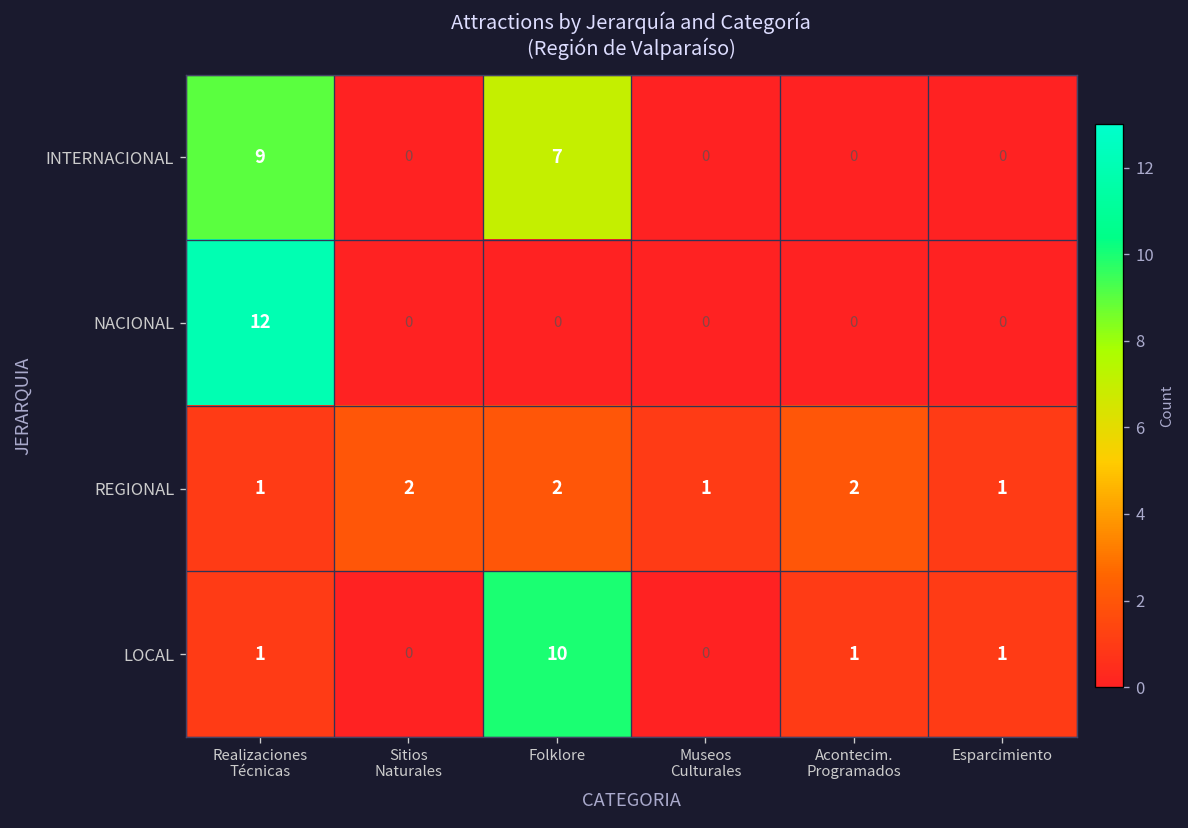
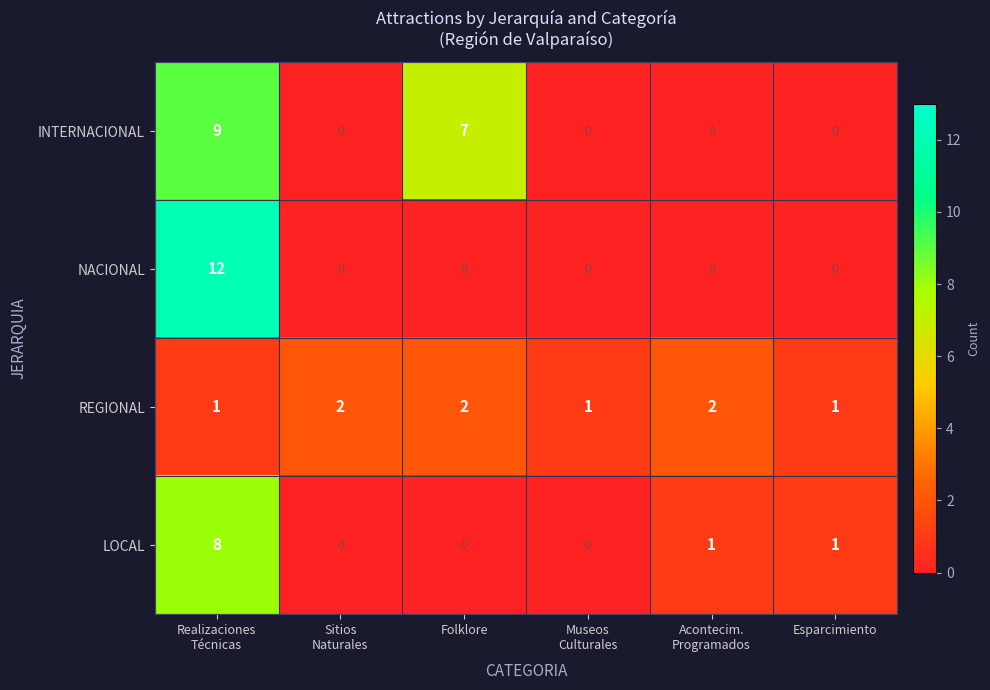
LOCAL, Realizaciones Técnicas: 1 -> 8
LOCAL, Folklore: 10 -> 0
